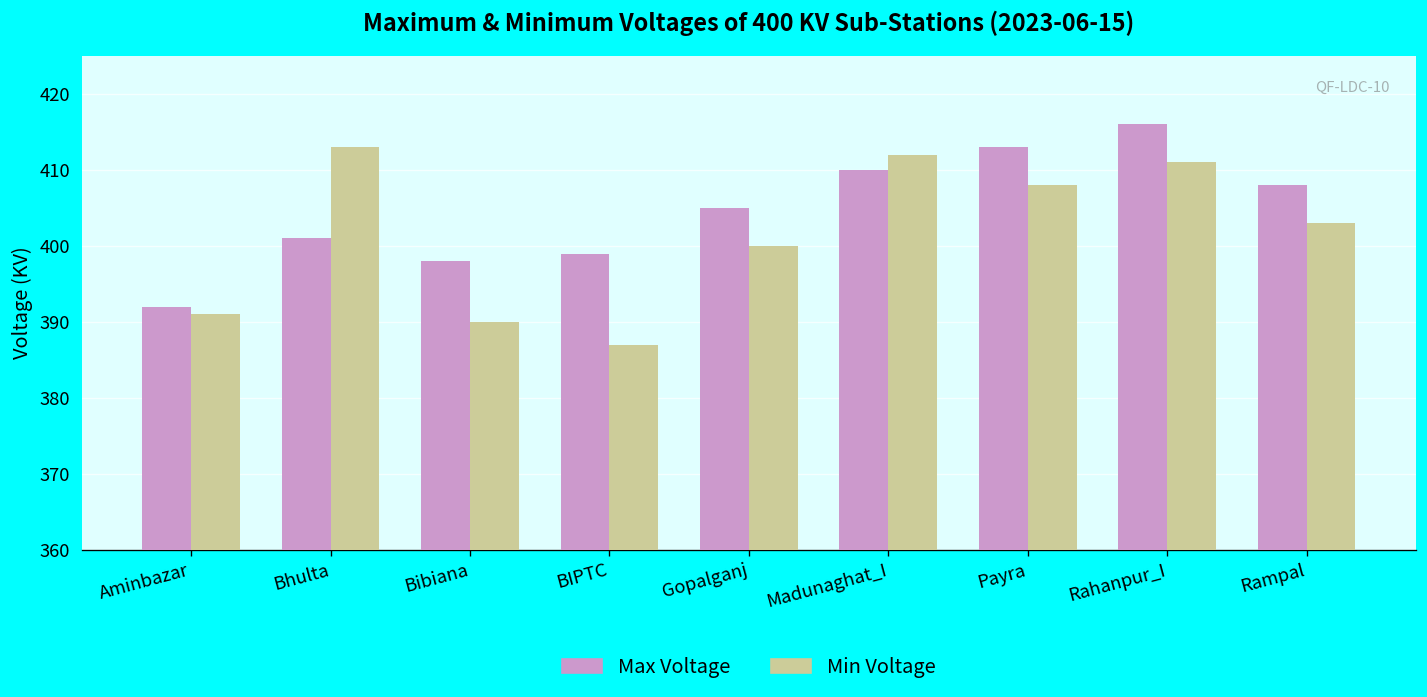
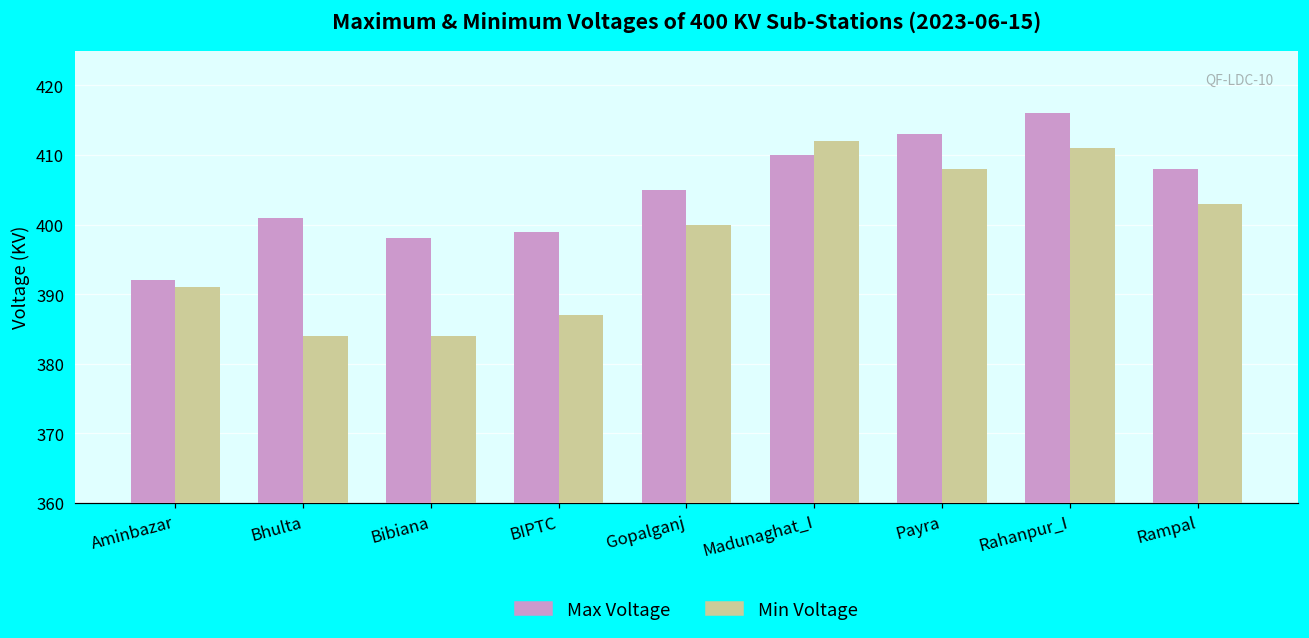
Min Voltage, Bhulta: 413 -> 384
Min Voltage, Bibiana: 390 -> 384
